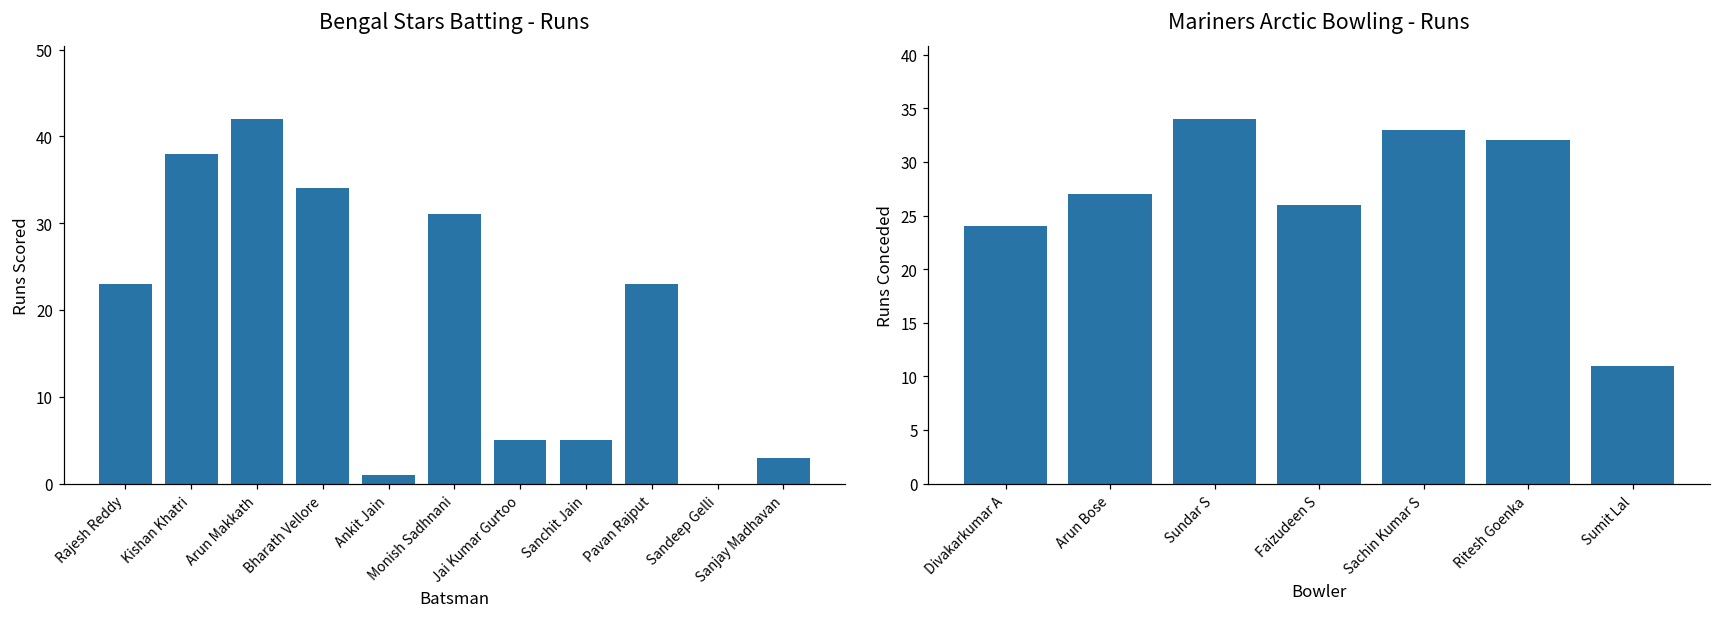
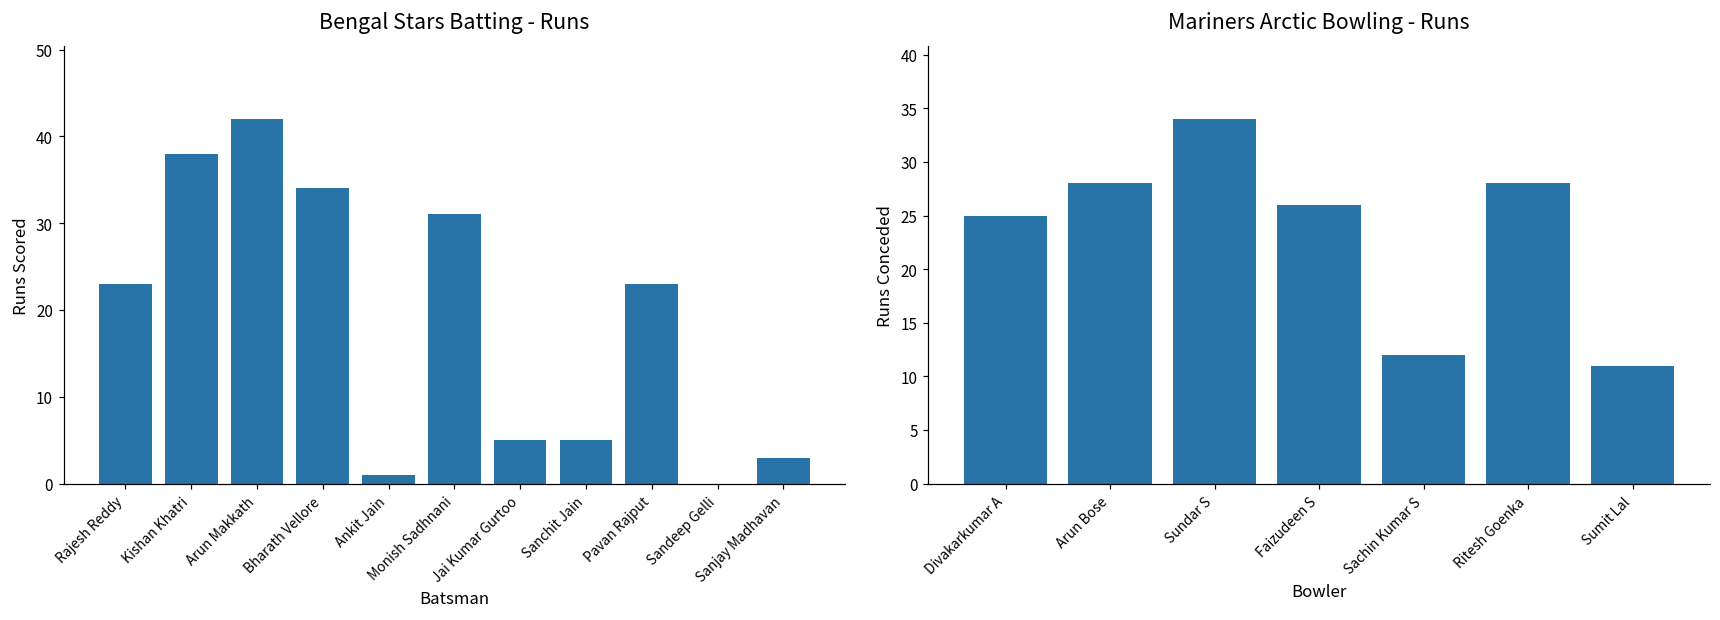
Mariners Arctic Bowling - Runs, Divakarkumar A: 24 -> 25
Mariners Arctic Bowling - Runs, Arun Bose: 27 -> 28
Mariners Arctic Bowling - Runs, Sachin Kumar S: 33 -> 12
Mariners Arctic Bowling - Runs, Ritesh Goenka: 32 -> 28
